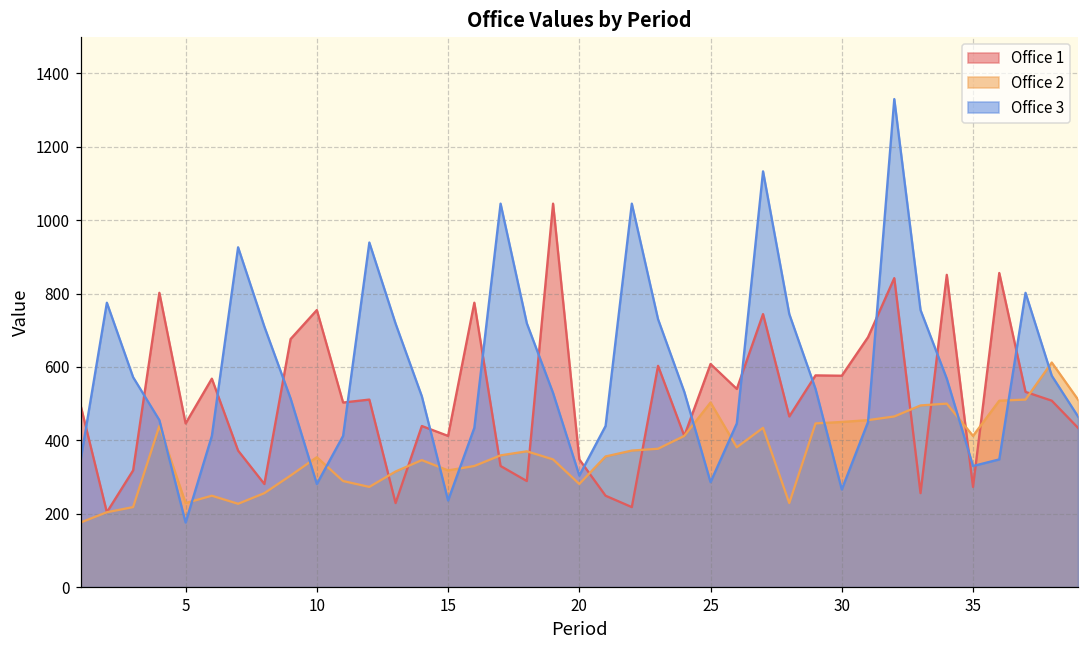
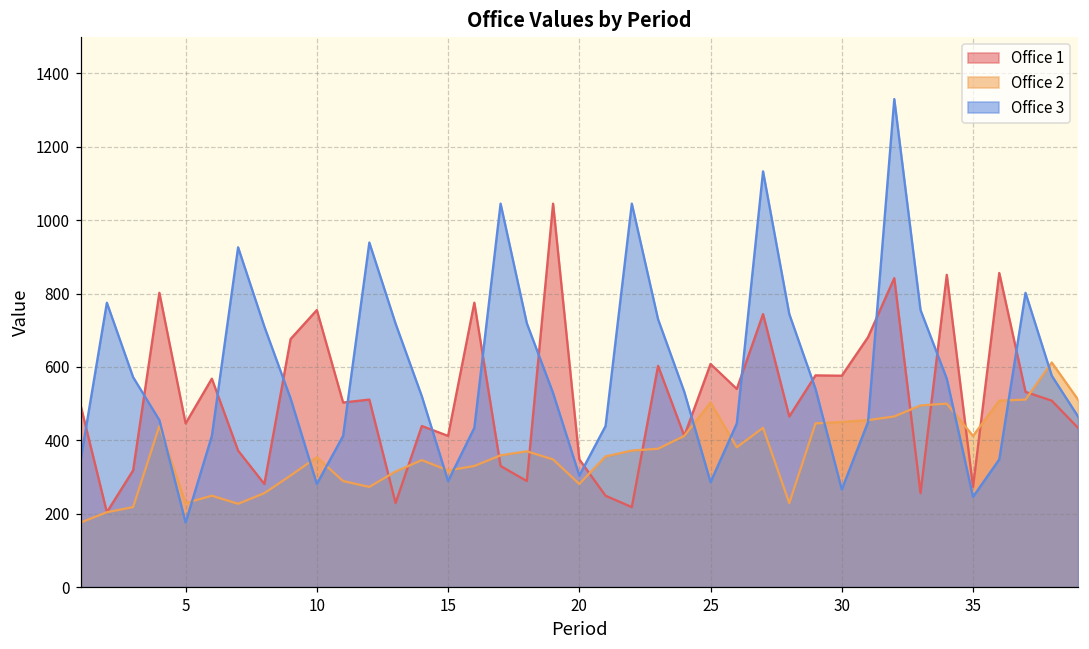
Office 3, 15: 240 -> 290
Office 3, 35: 330 -> 250
